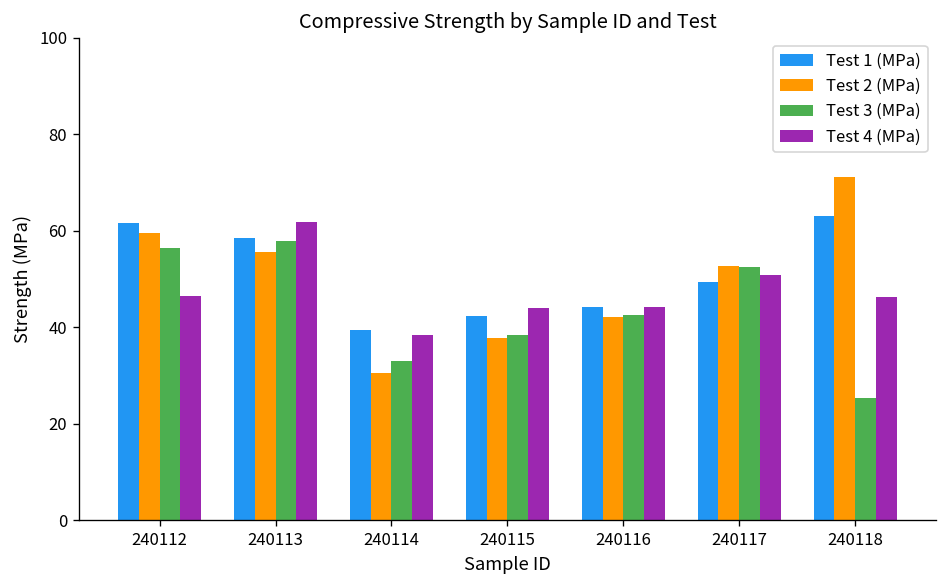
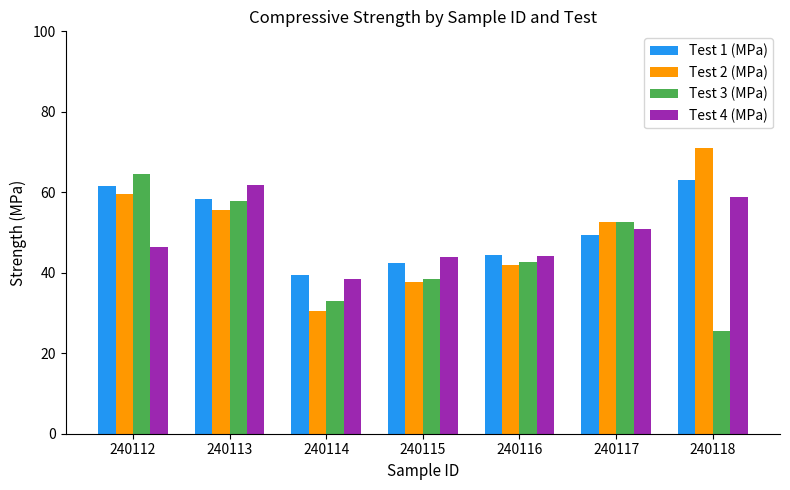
Test 3 (MPa), 240112: 56 -> 65
Test 4 (MPa), 240118: 46 -> 59
